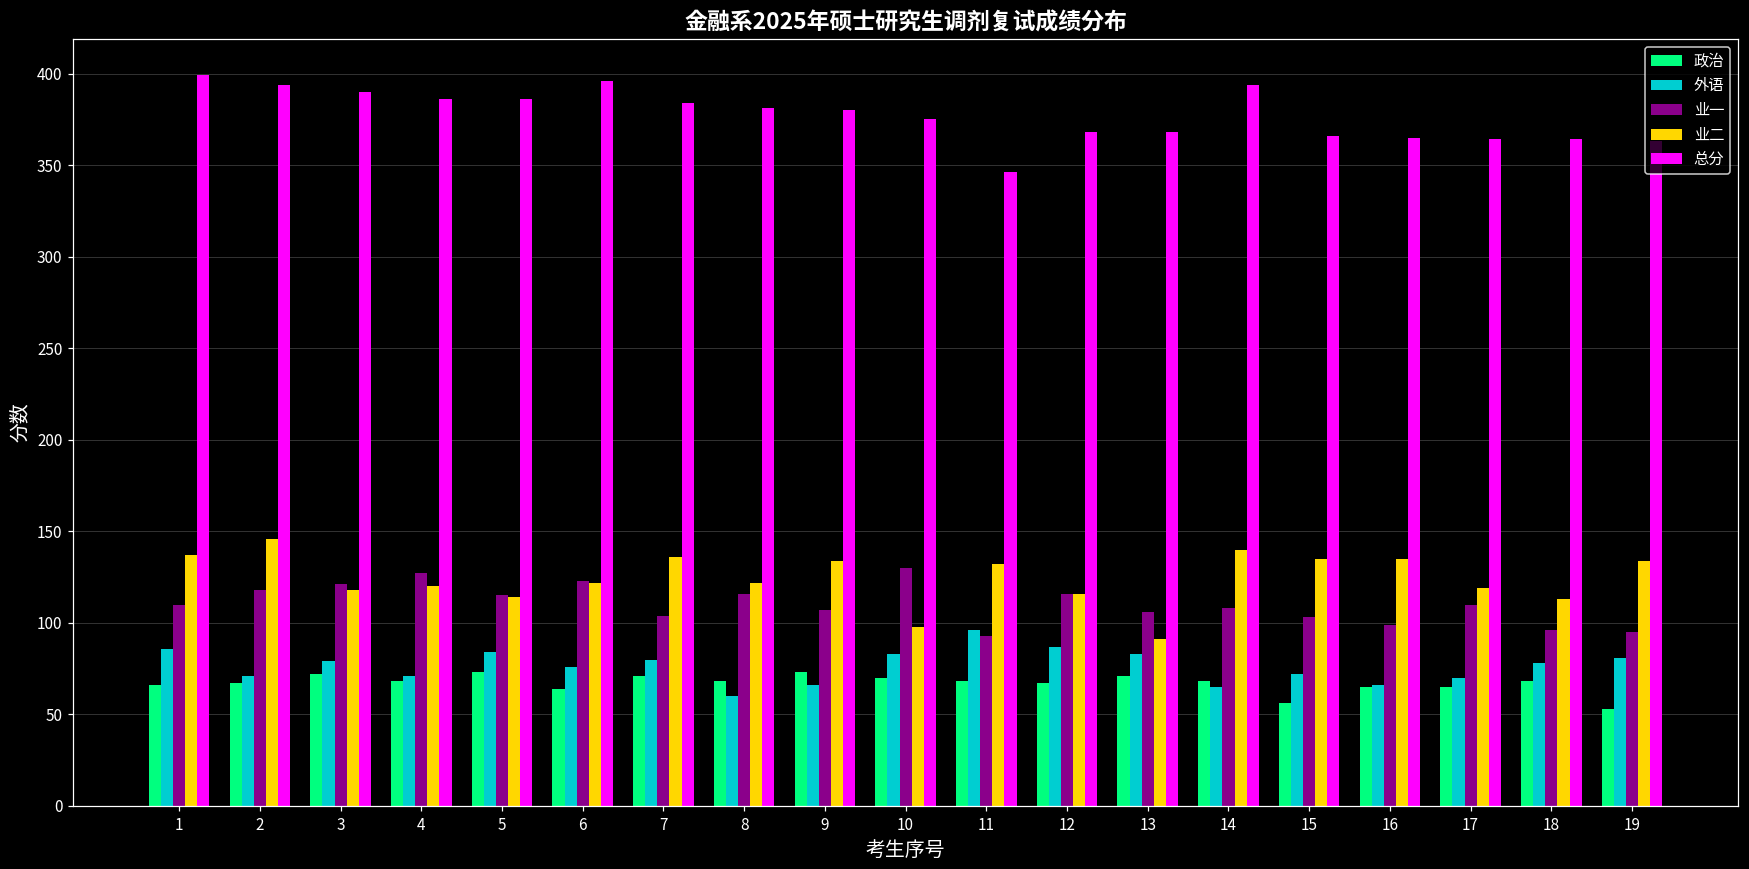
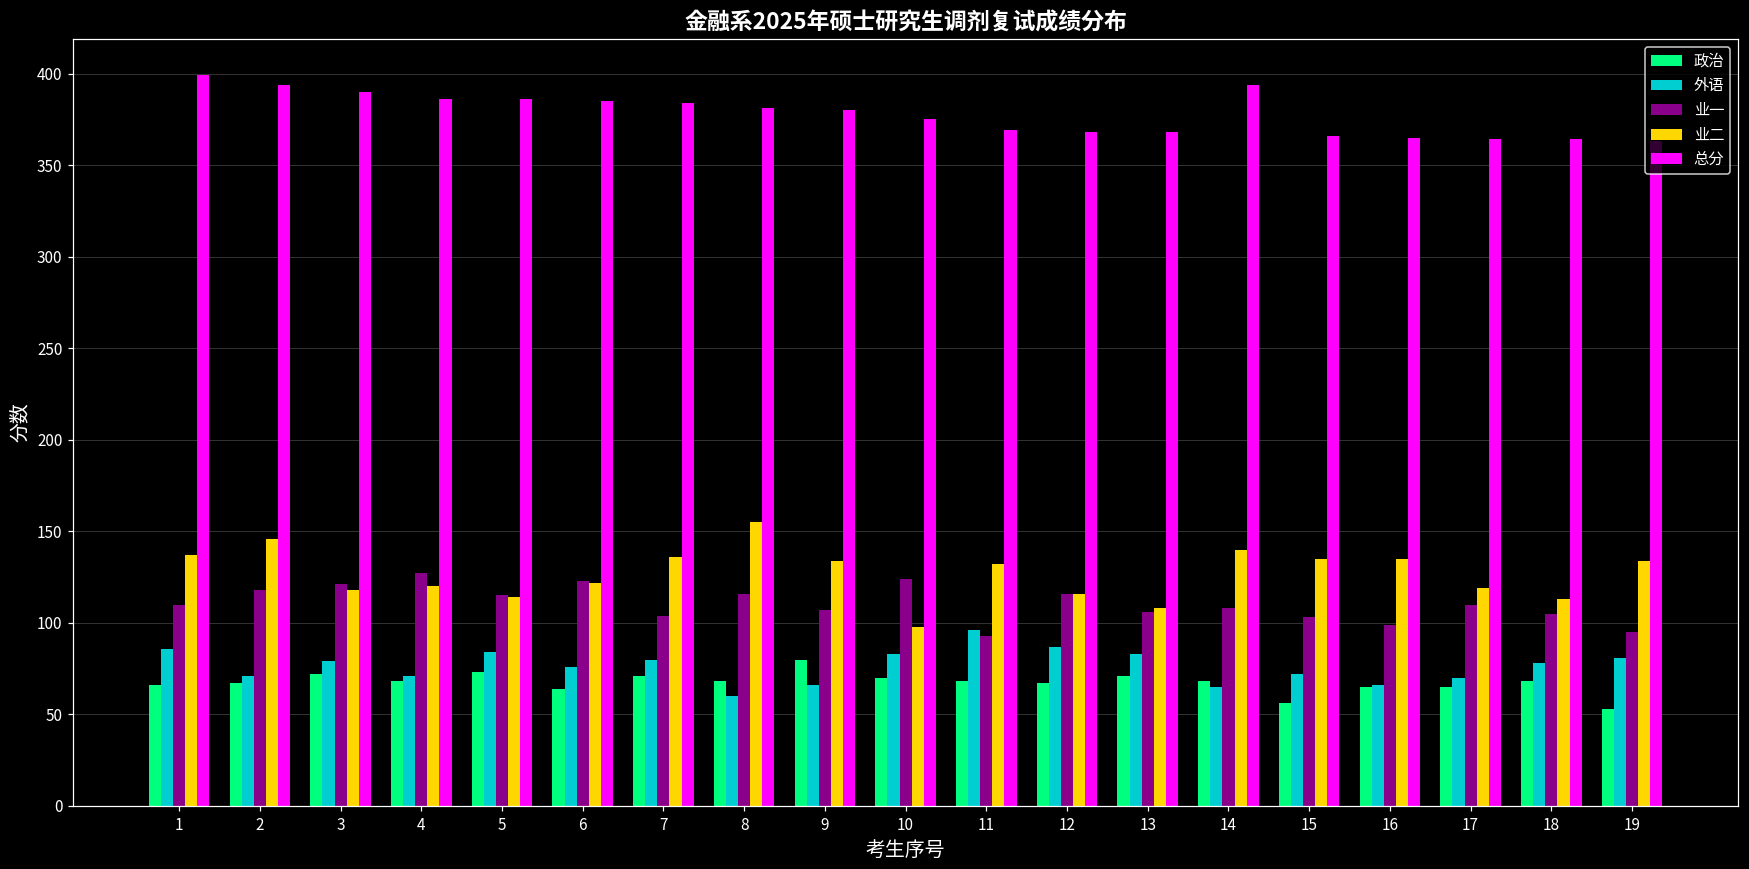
总分, 6: 396 -> 385
业二, 8: 122 -> 155
政治, 9: 73 -> 80
业一, 10: 130 -> 124
总分, 11: 346 -> 369
业二, 13: 91 -> 108
业一, 18: 96 -> 105
